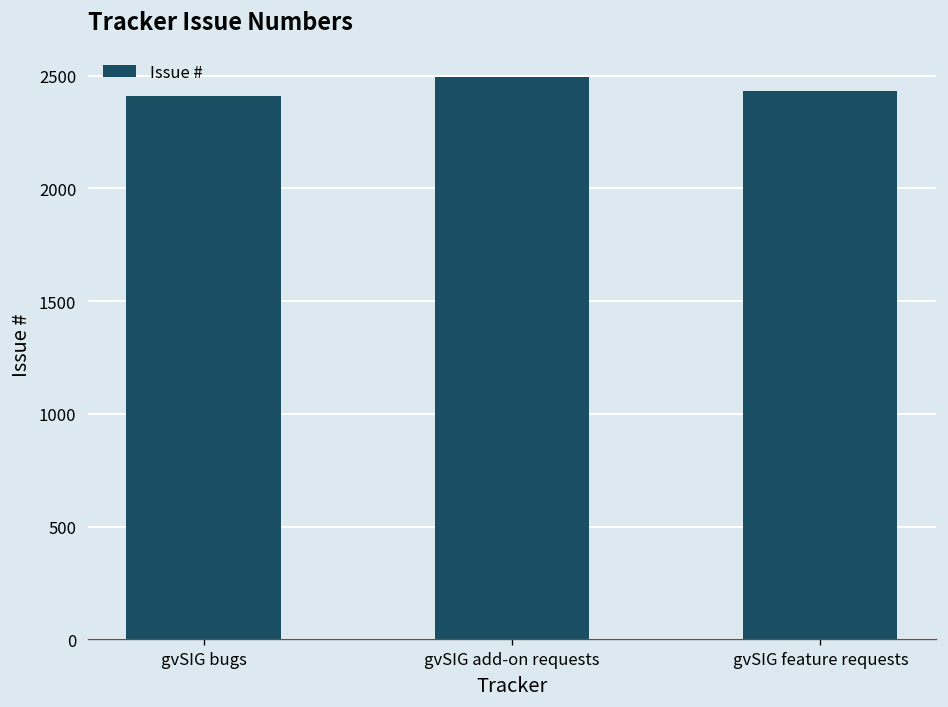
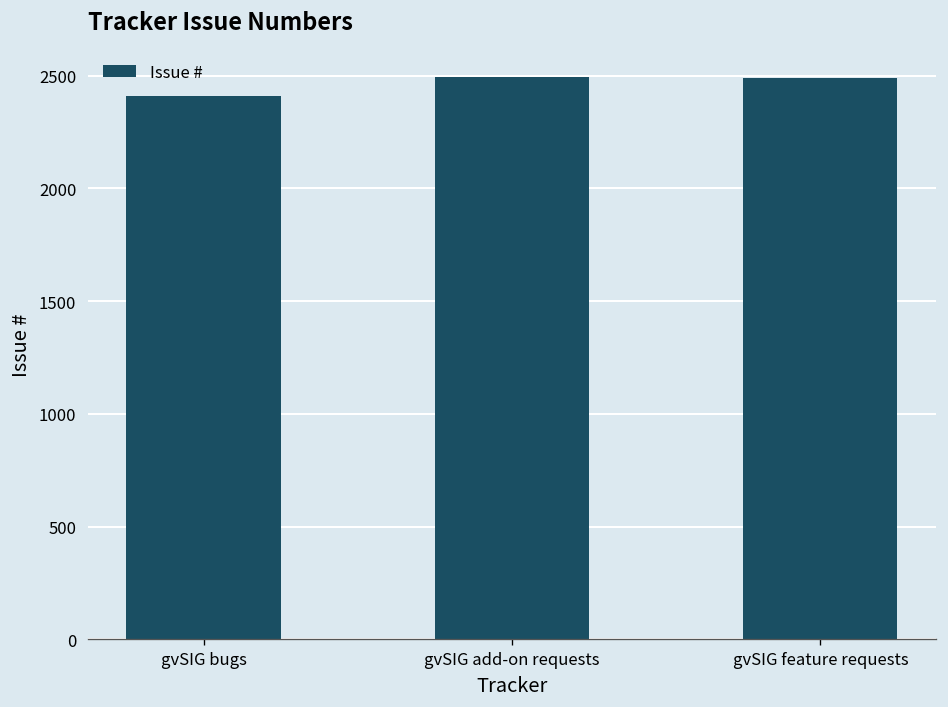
gvSIG feature requests: 2430 -> 2490
